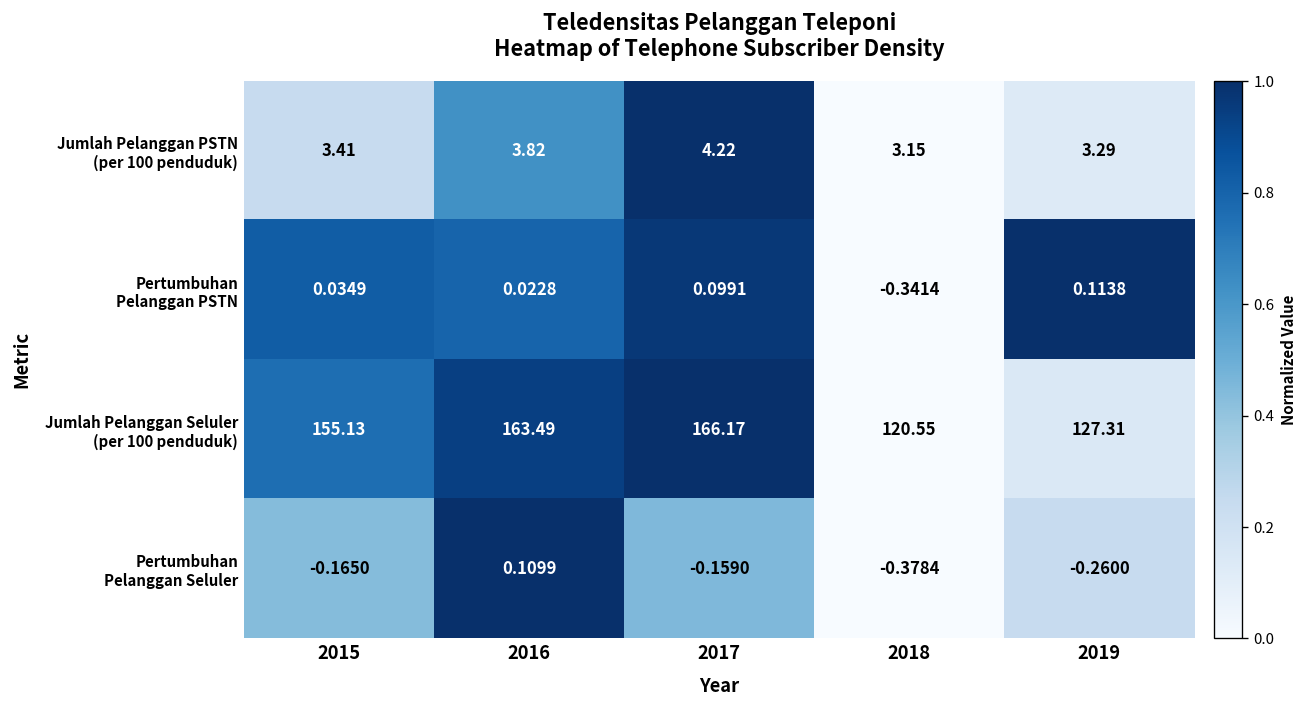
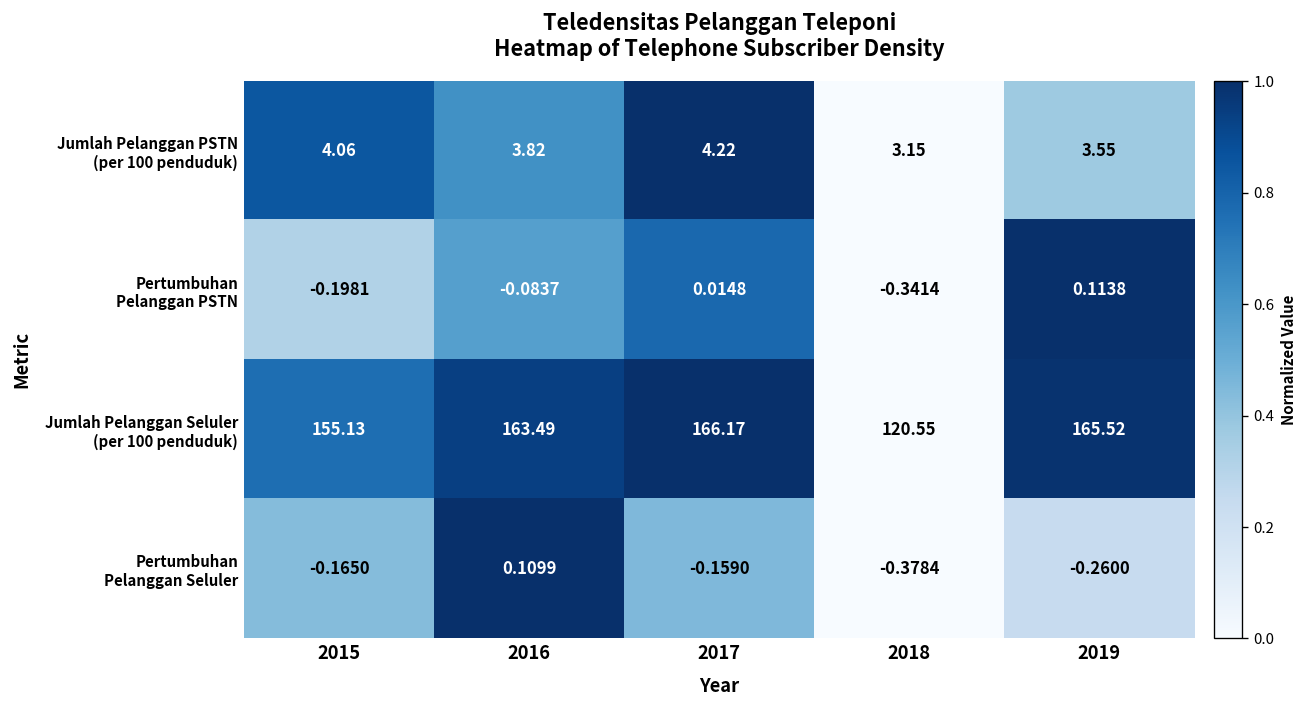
Jumlah Pelanggan PSTN (per 100 penduduk), 2015: 3.41 -> 4.06
Jumlah Pelanggan PSTN (per 100 penduduk), 2019: 3.29 -> 3.55
Pertumbuhan Pelanggan PSTN, 2015: 0.0349 -> -0.1981
Pertumbuhan Pelanggan PSTN, 2016: 0.0228 -> -0.0837
Pertumbuhan Pelanggan PSTN, 2017: 0.0991 -> 0.0148
Jumlah Pelanggan Seluler (per 100 penduduk), 2019: 127.31 -> 165.52
